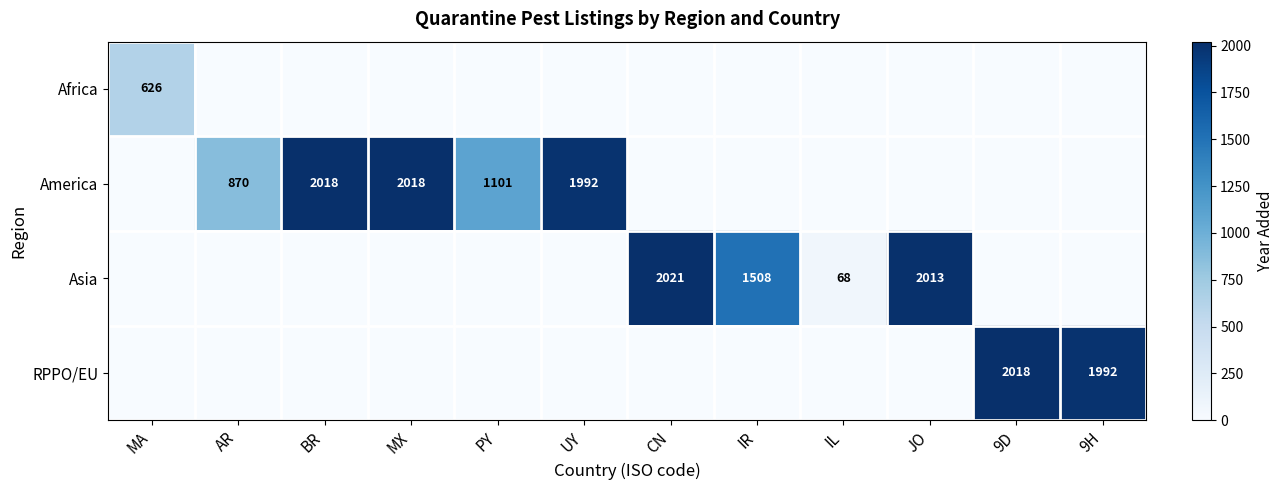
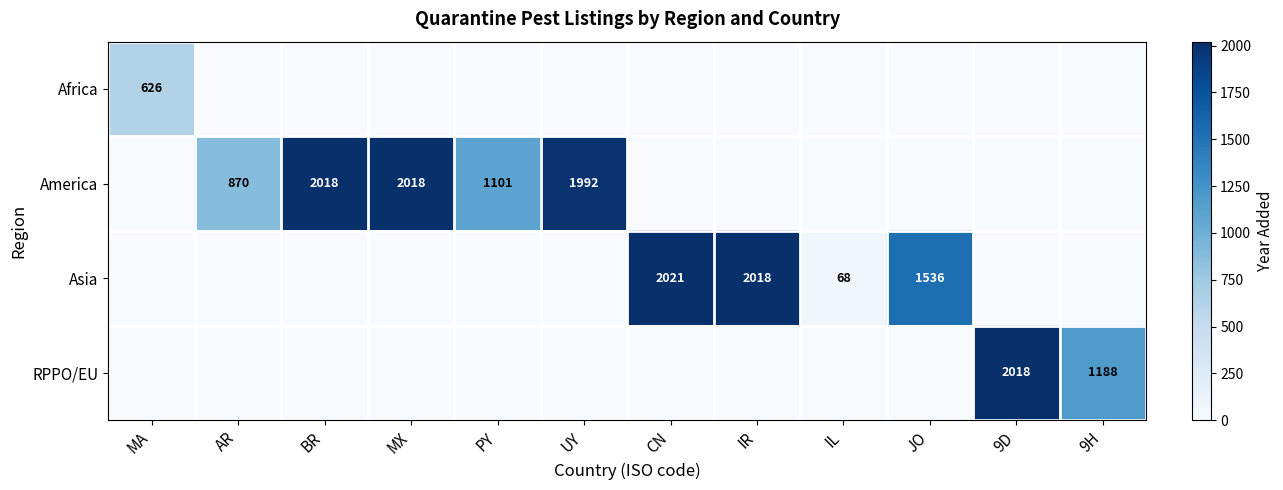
Asia, IR: 1508 -> 2018
Asia, JO: 2013 -> 1536
RPPO/EU, 9H: 1992 -> 1188
